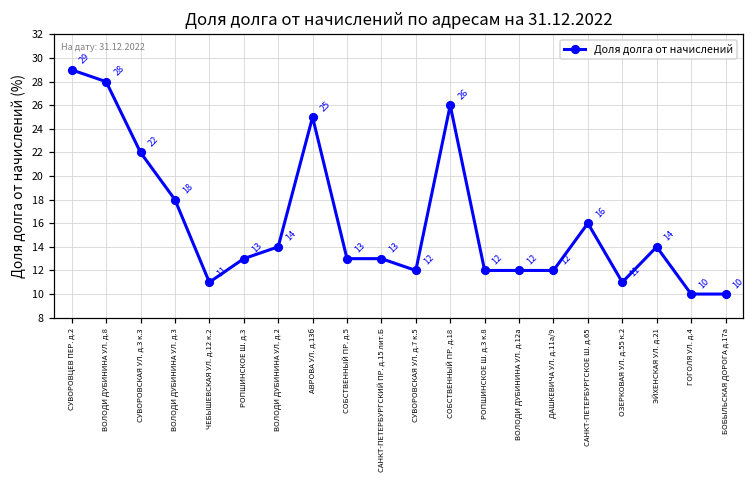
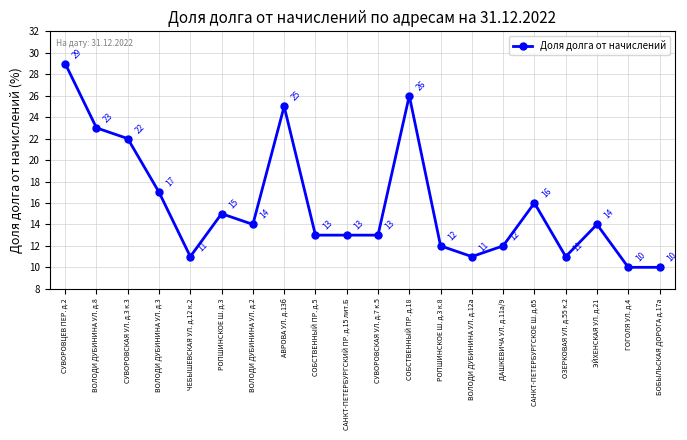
ВОЛОДИ ДУБИНИНА УЛ. д.8: 28 -> 23
ВОЛОДИ ДУБИНИНА УЛ. д.3: 18 -> 17
РОПШИНСКОЕ Ш. д.3: 13 -> 15
СУВОРОВСКАЯ УЛ. д.7 к.5: 12 -> 13
ВОЛОДИ ДУБИНИНА УЛ. д.12а: 12 -> 11
